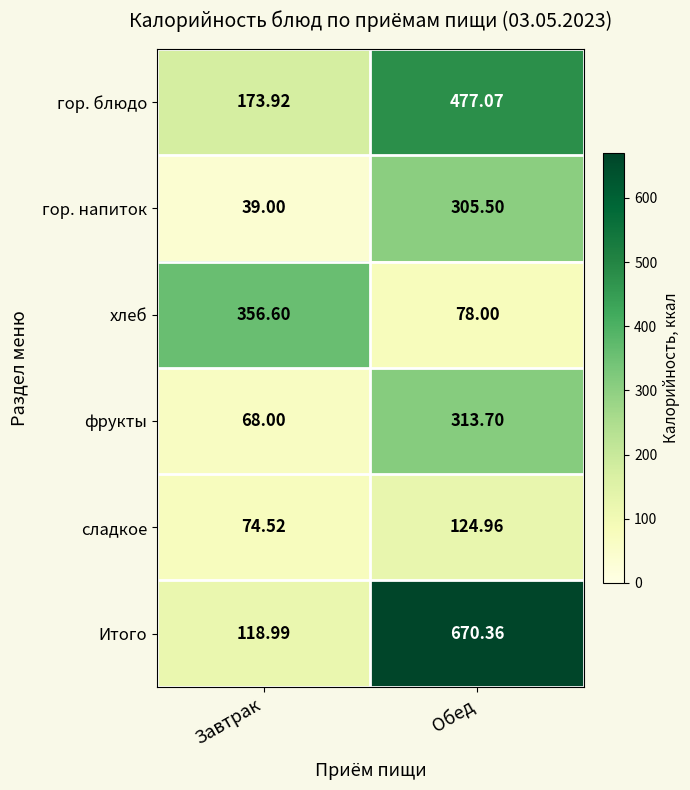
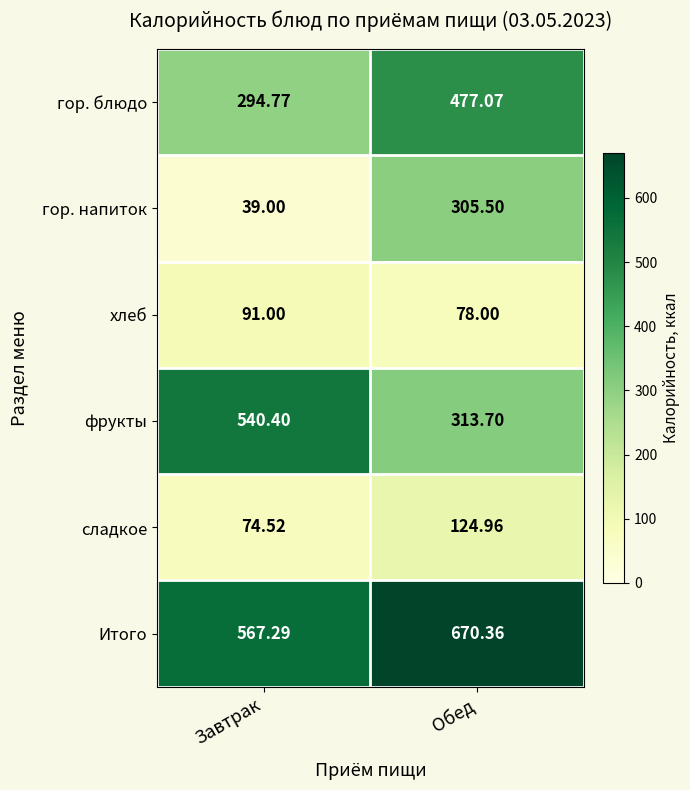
гор. блюдо, Завтрак: 173.92 -> 294.77
хлеб, Завтрак: 356.60 -> 91.00
фрукты, Завтрак: 68.00 -> 540.40
Итого, Завтрак: 118.99 -> 567.29
